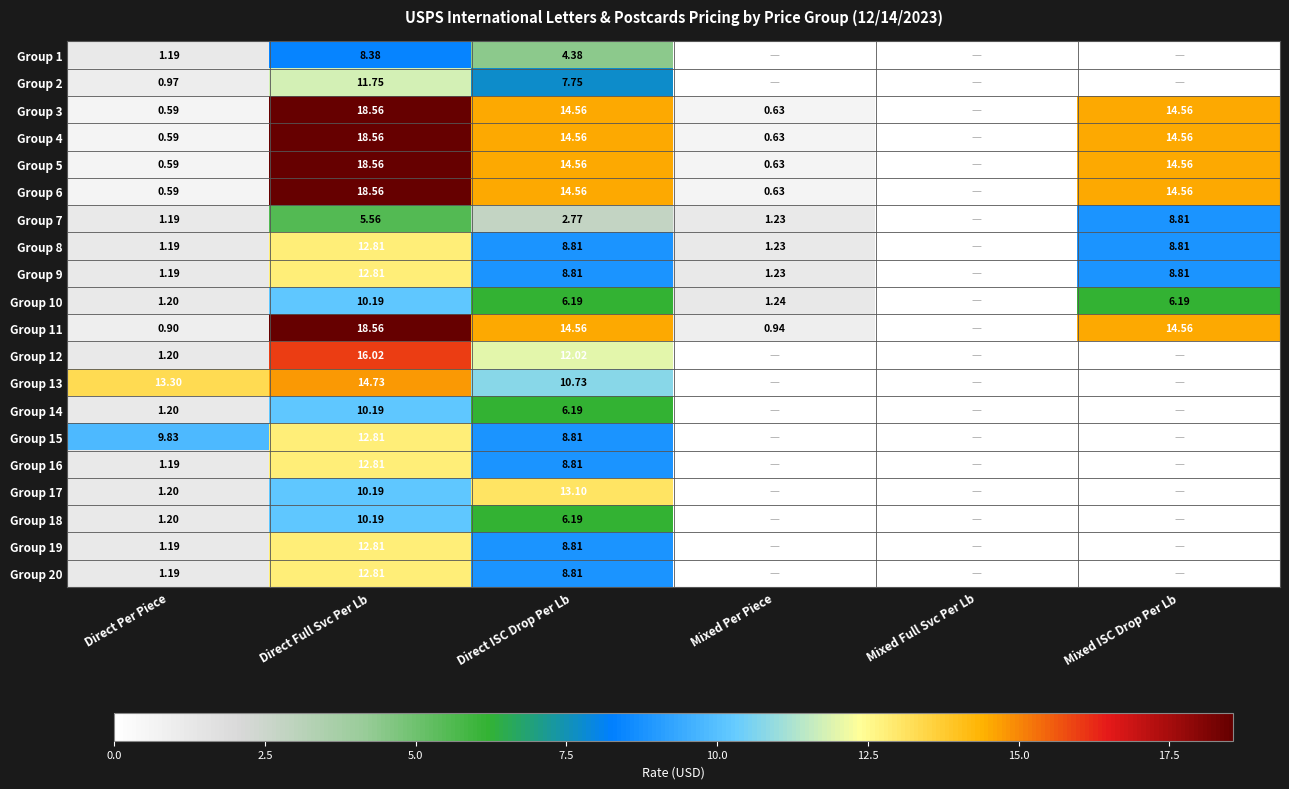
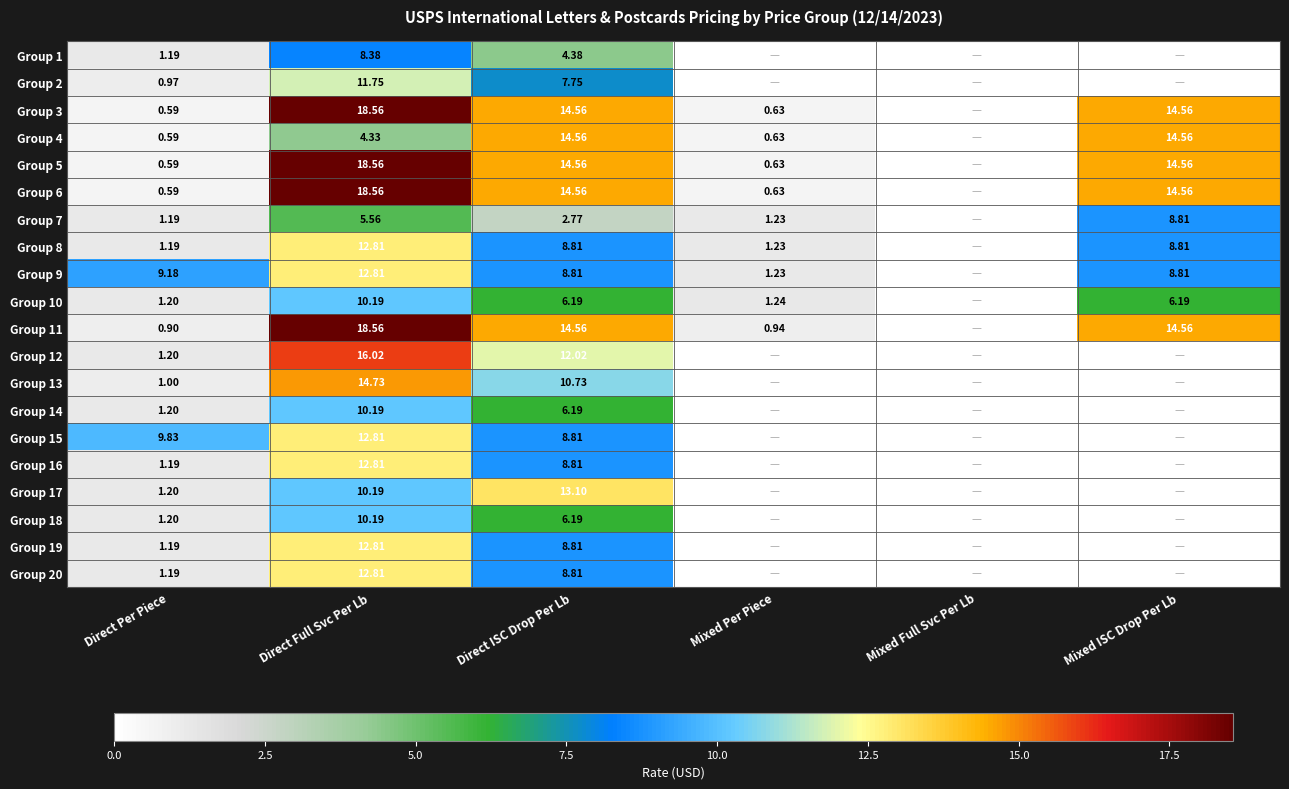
Group 4, Direct Full Svc Per Lb: 18.56 -> 4.33
Group 9, Direct Per Piece: 1.19 -> 9.18
Group 13, Direct Per Piece: 13.30 -> 1.00
